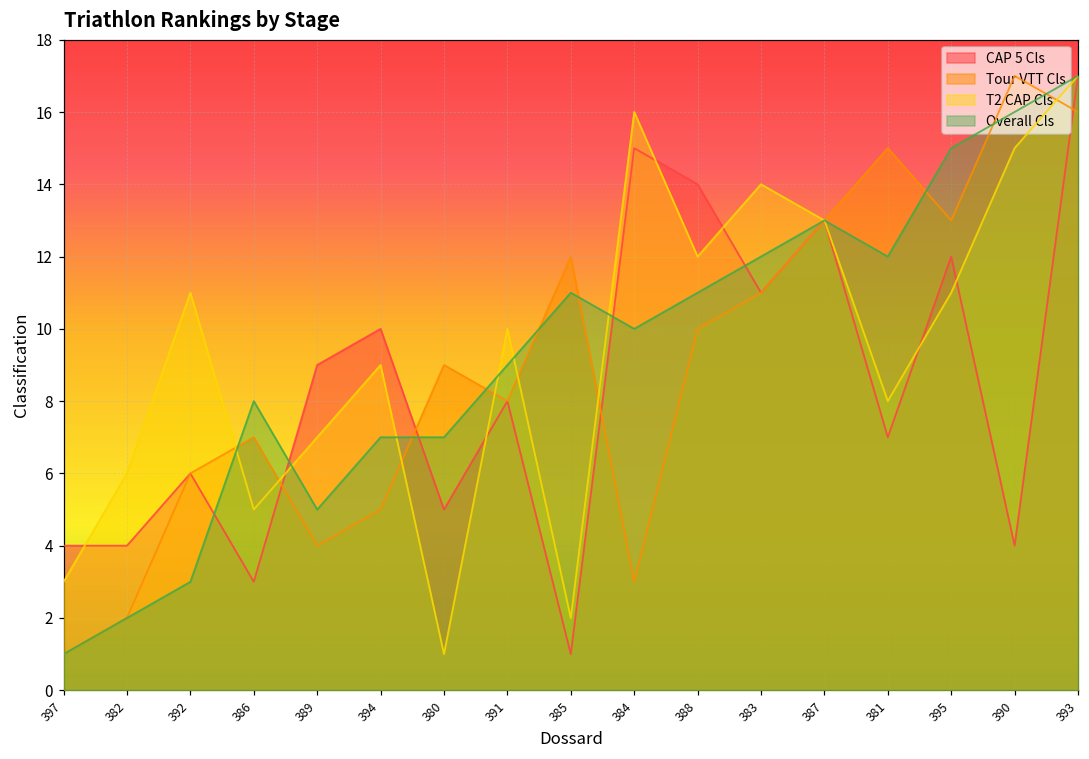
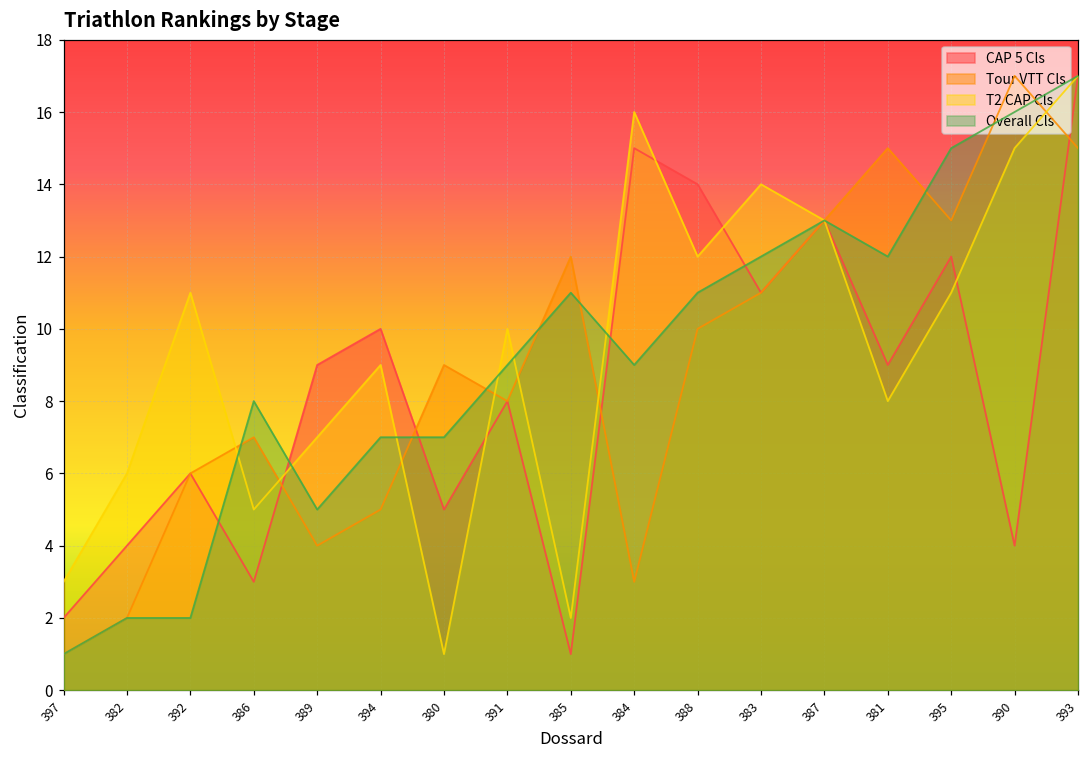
CAP 5 Cls, 397: 4 -> 2
Overall Cls, 392: 3 -> 2
Overall Cls, 384: 10 -> 9
CAP 5 Cls, 381: 7 -> 9
Tour VTT Cls, 393: 16 -> 15
